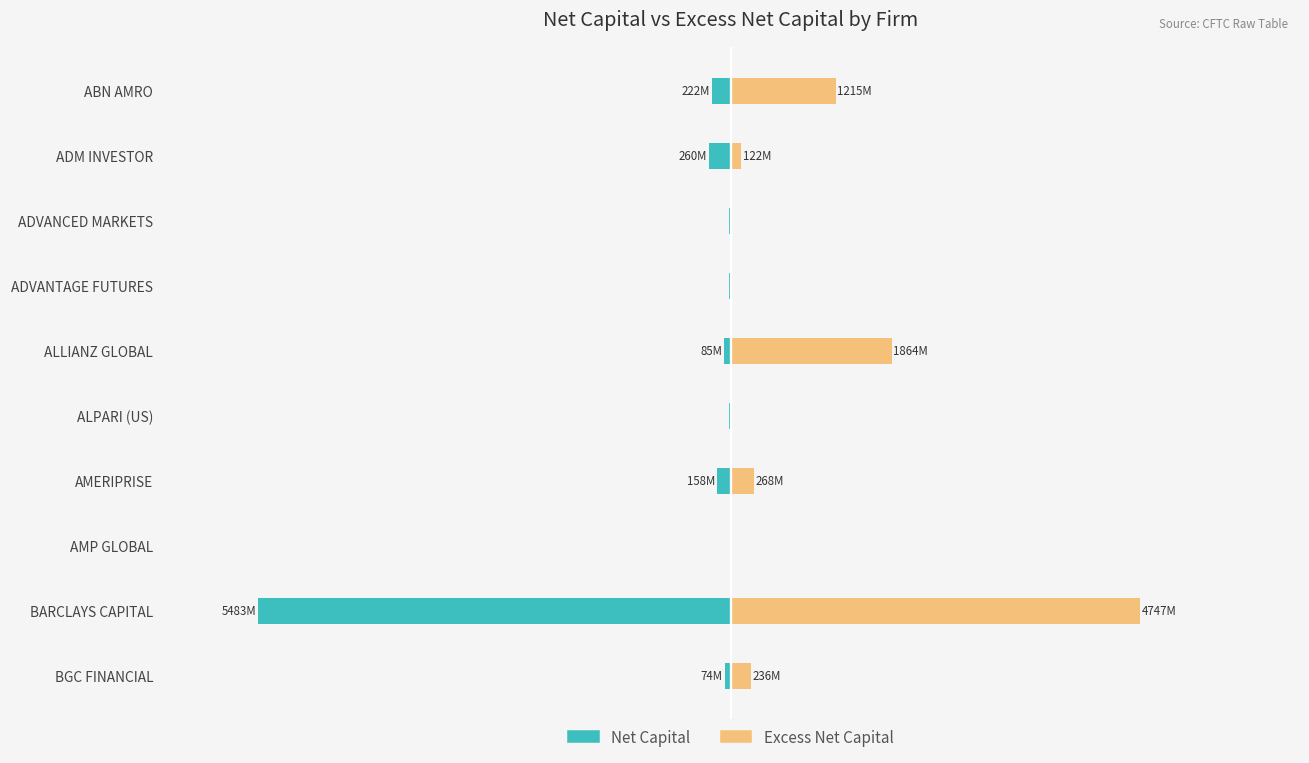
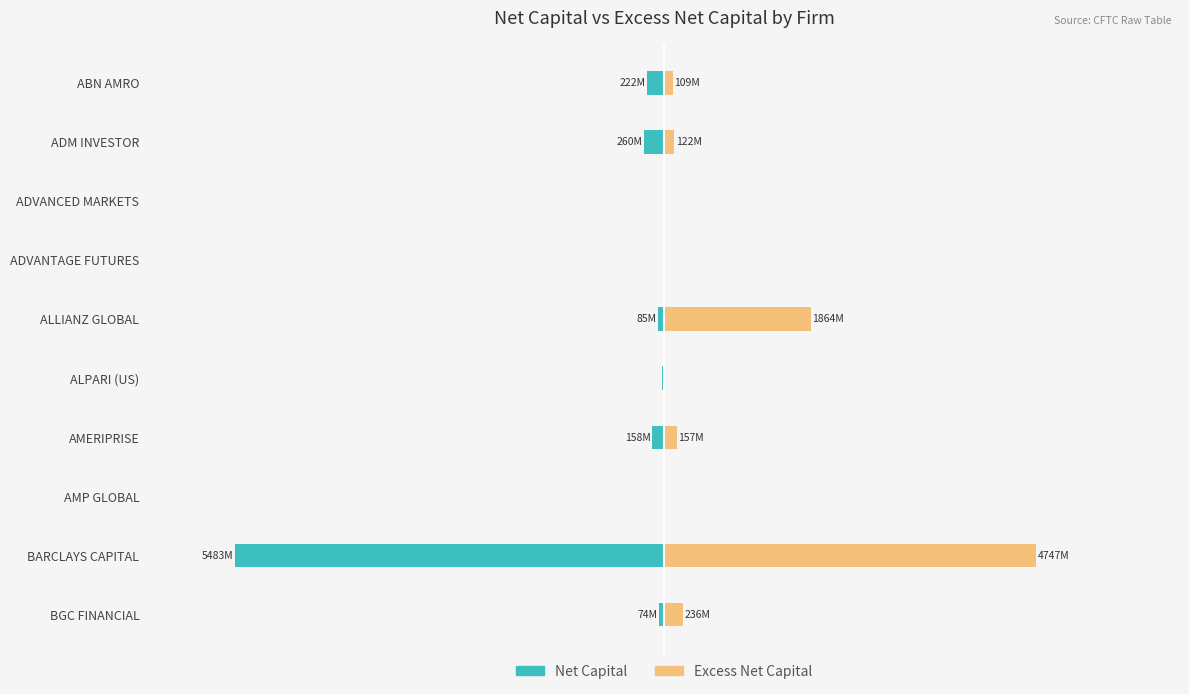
Excess Net Capital, ABN AMRO: 1215M -> 109M
Excess Net Capital, AMERIPRISE: 268M -> 157M
